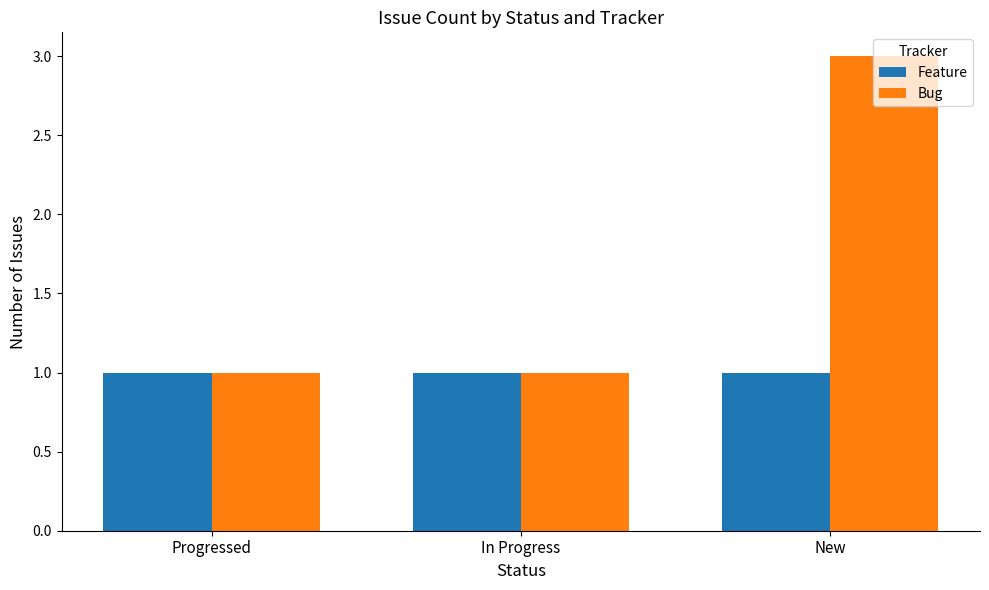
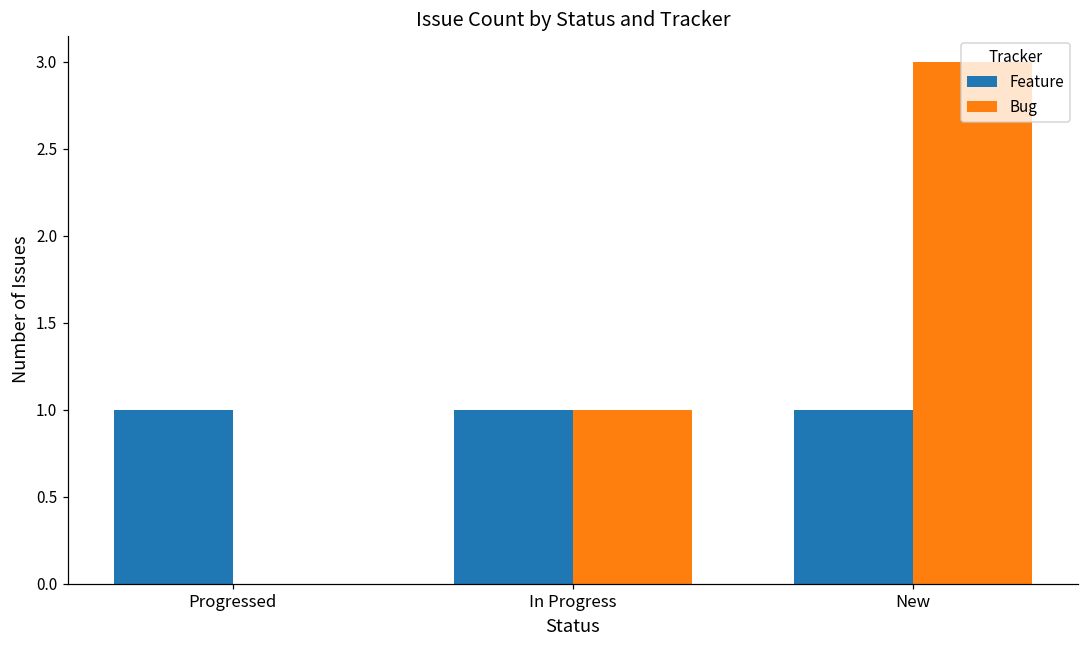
Bug, Progressed: 1 -> 0
